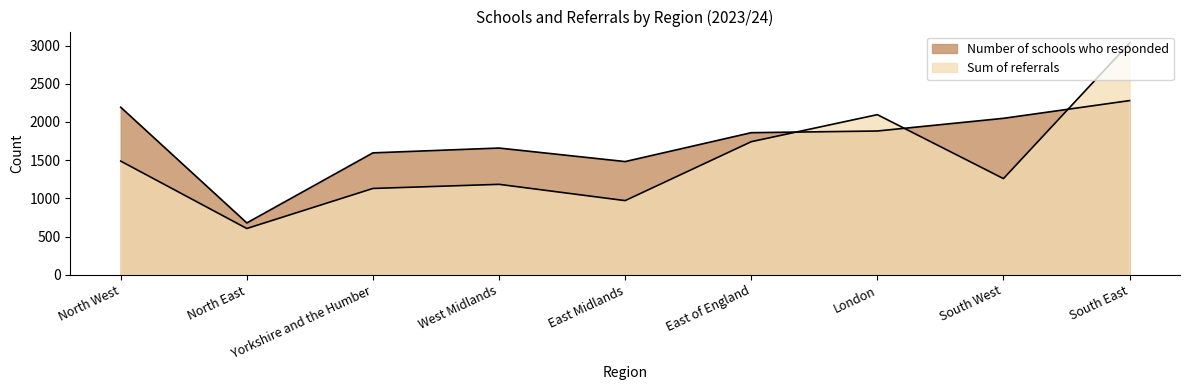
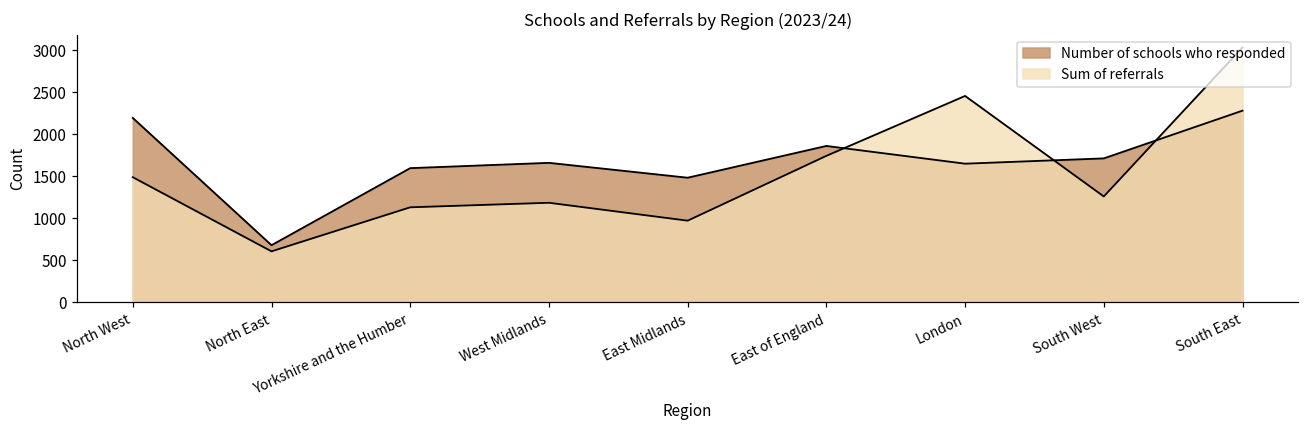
Number of schools who responded, London: 1900 -> 1600
Sum of referrals, London: 2100 -> 2500
Number of schools who responded, South West: 2000 -> 1700
